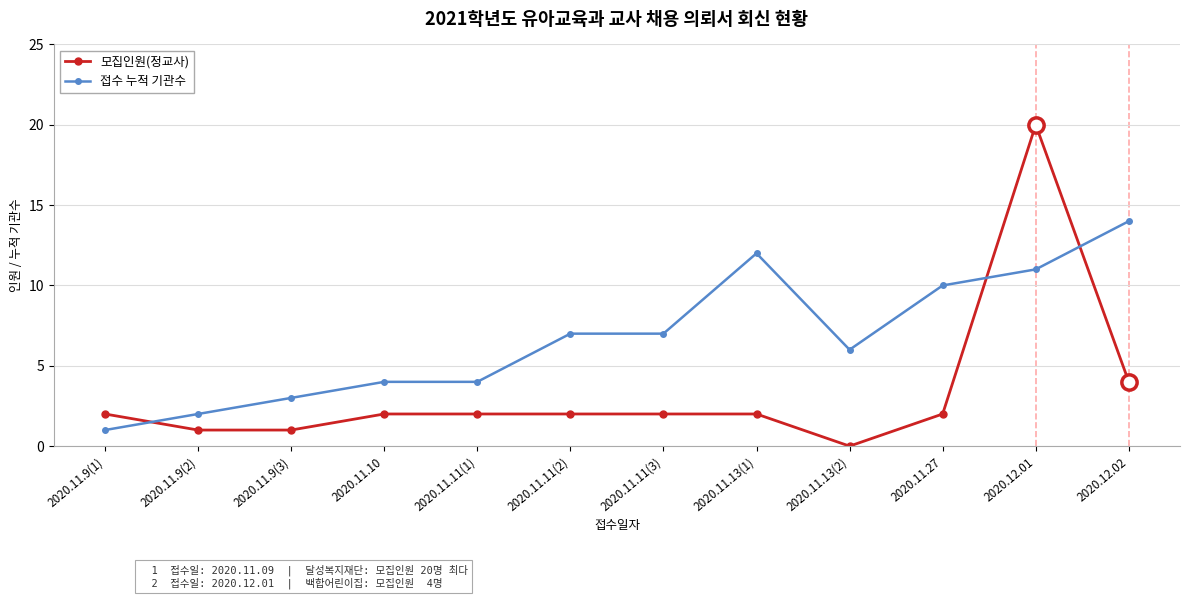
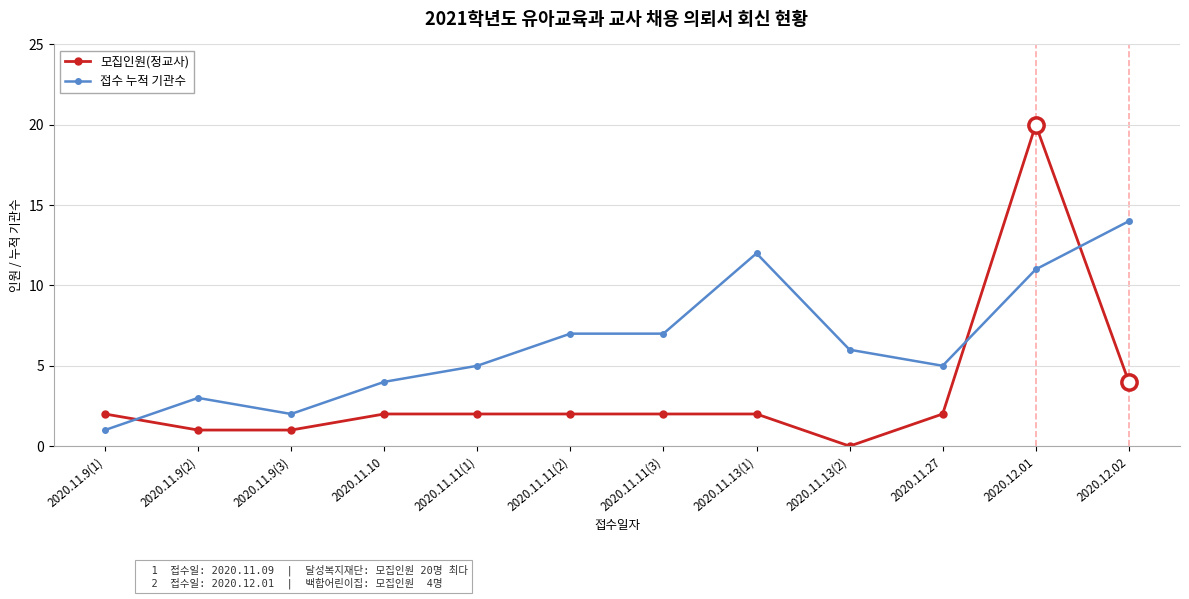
접수 누적 기관수, 2020.11.9(2): 2 -> 3
접수 누적 기관수, 2020.11.9(3): 3 -> 2
접수 누적 기관수, 2020.11.11(1): 4 -> 5
접수 누적 기관수, 2020.11.27: 10 -> 5
